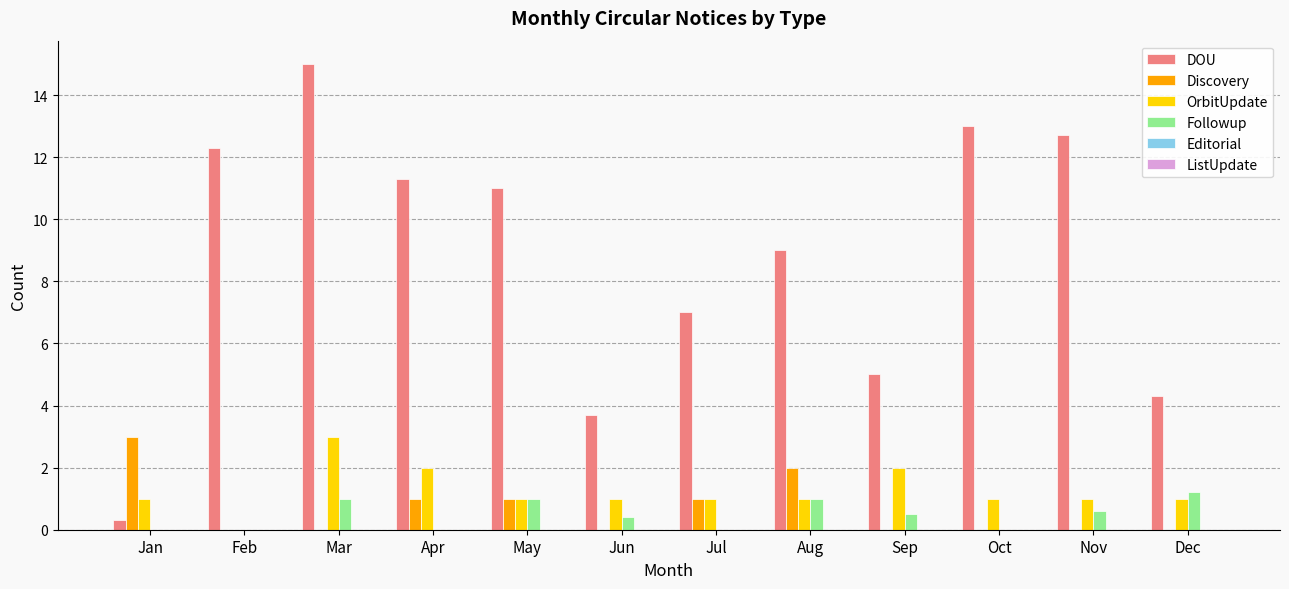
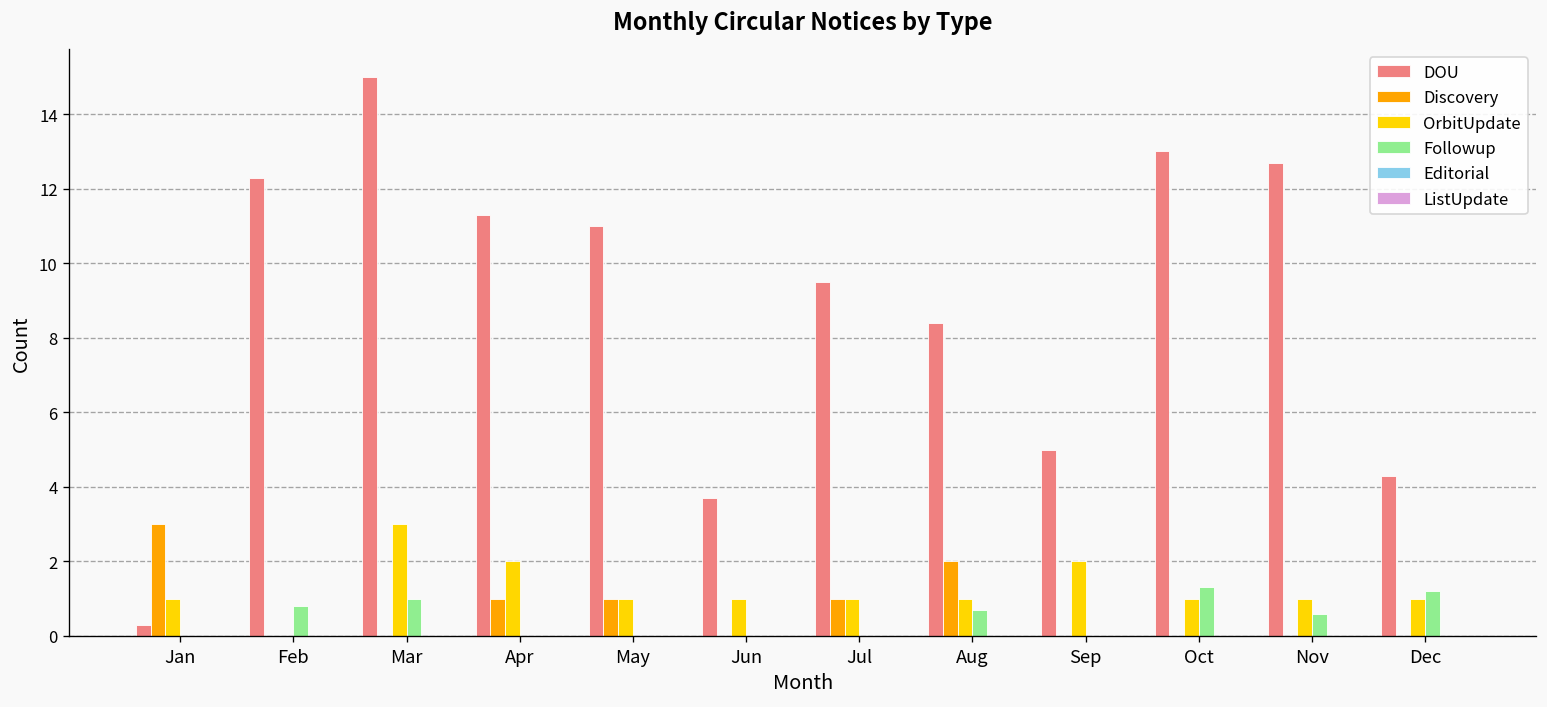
Followup, Feb: 0.0 -> 0.8
Followup, May: 1 -> 0
Followup, Jun: 0.4 -> 0.0
DOU, Jul: 7.0 -> 9.5
DOU, Aug: 9.0 -> 8.4
Followup, Aug: 1.0 -> 0.7
Followup, Sep: 0.5 -> 0.0
Followup, Oct: 0.0 -> 1.3
